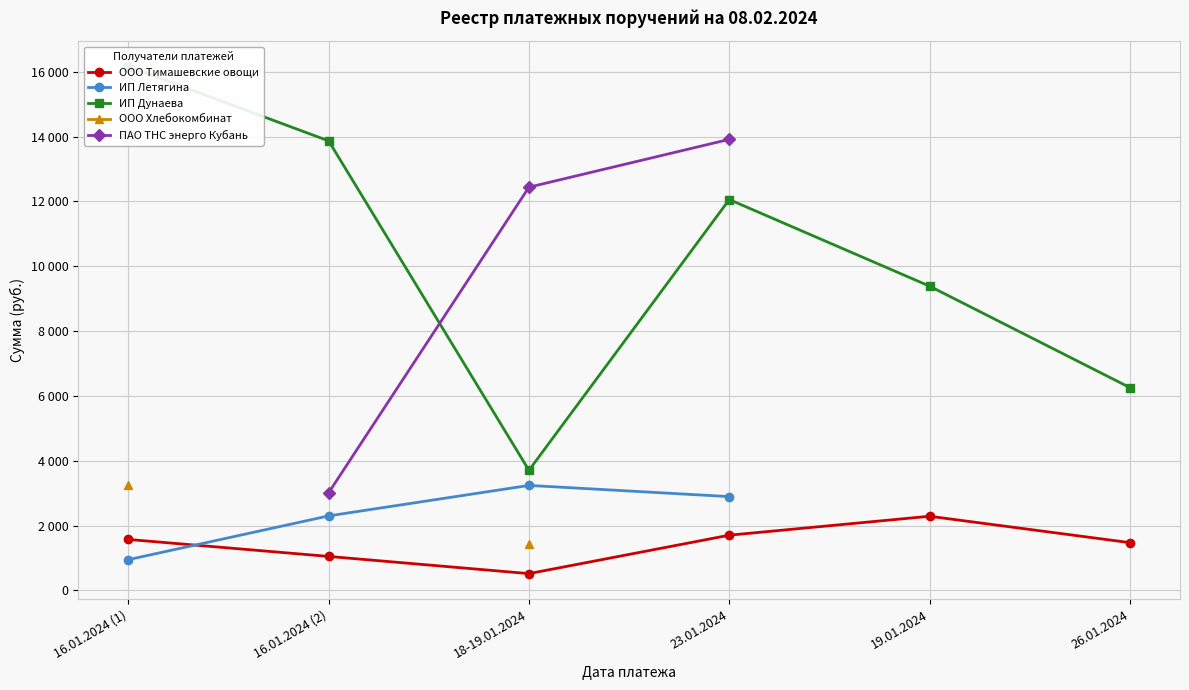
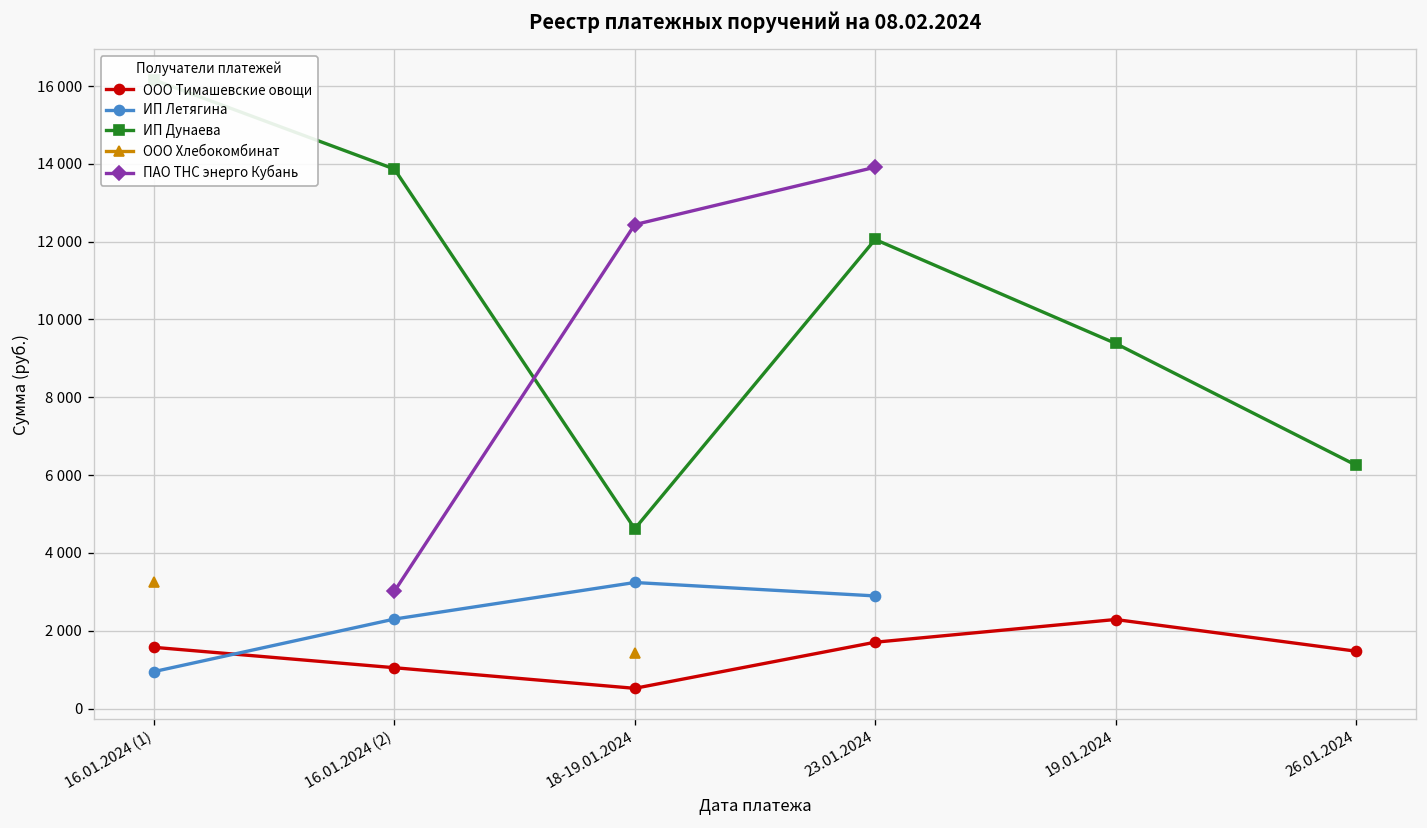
ИП Дунаева, 18-19.01.2024: 3700 -> 4600
